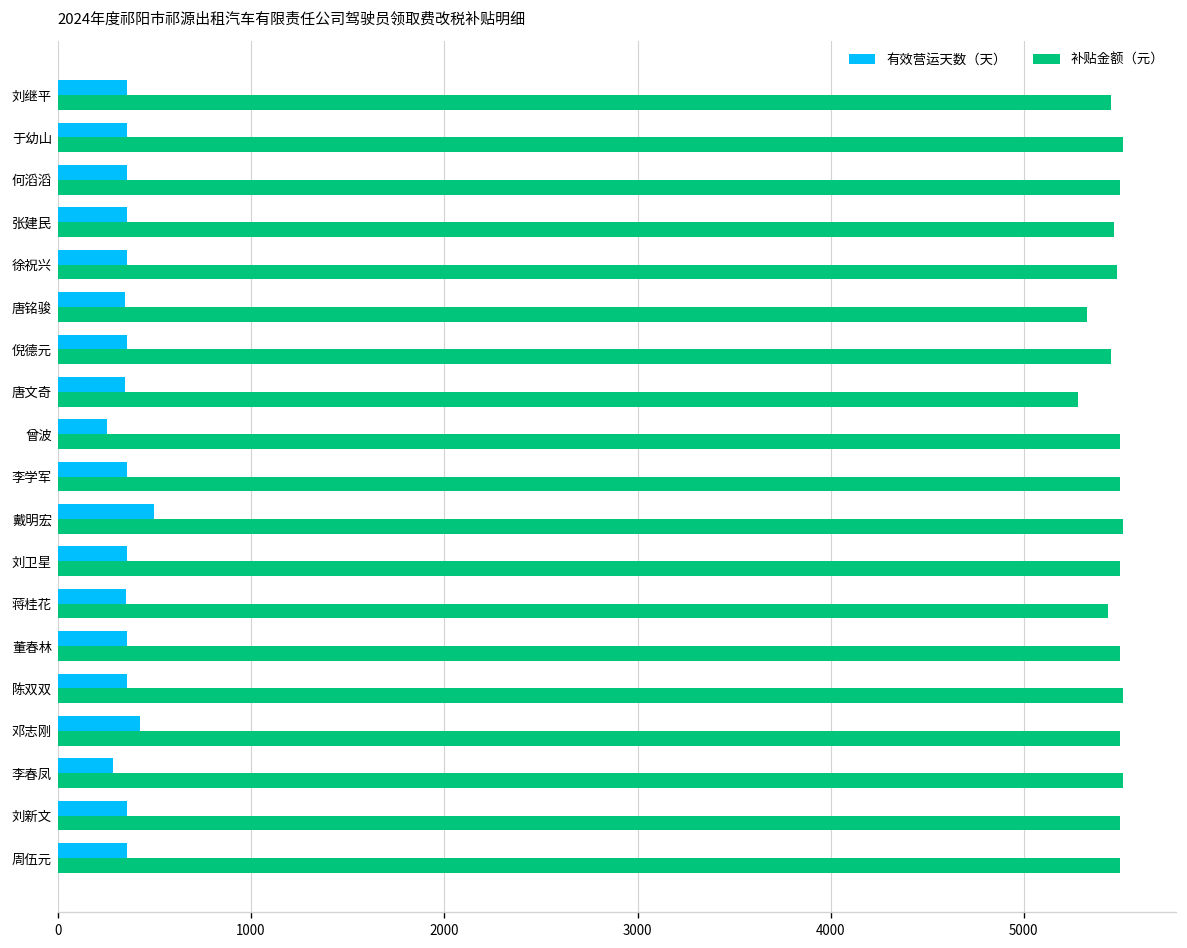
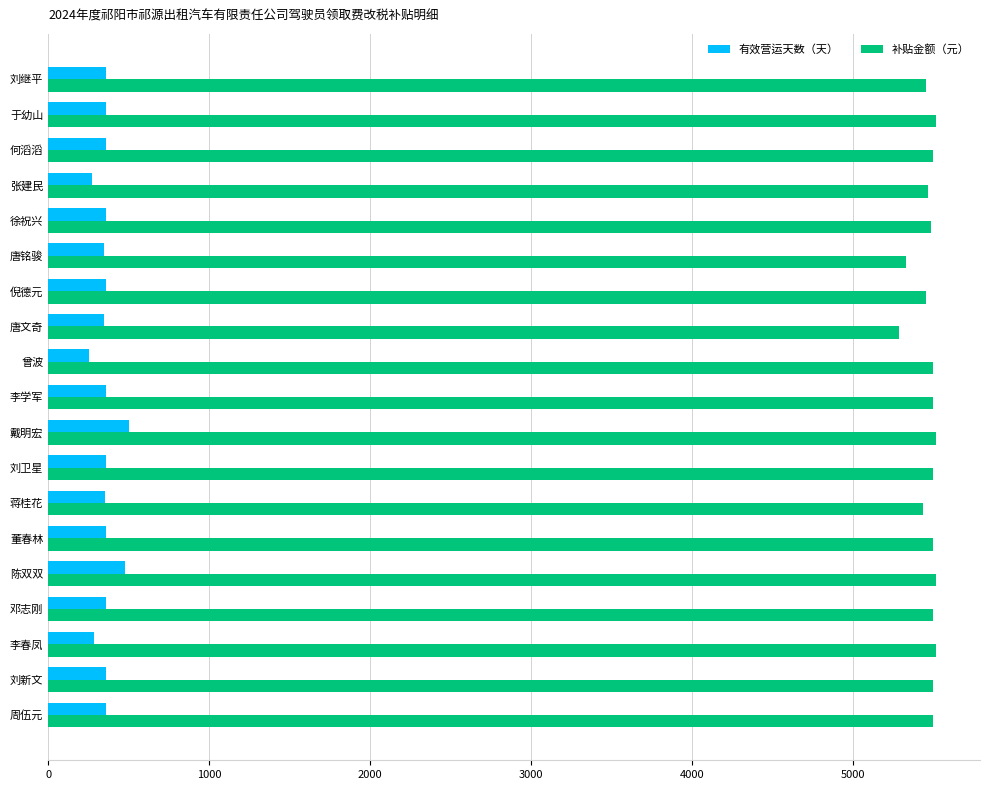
有效营运天数（天）, 张建民: 360 -> 270
有效营运天数（天）, 陈双双: 360 -> 470
有效营运天数（天）, 邓志刚: 430 -> 360
